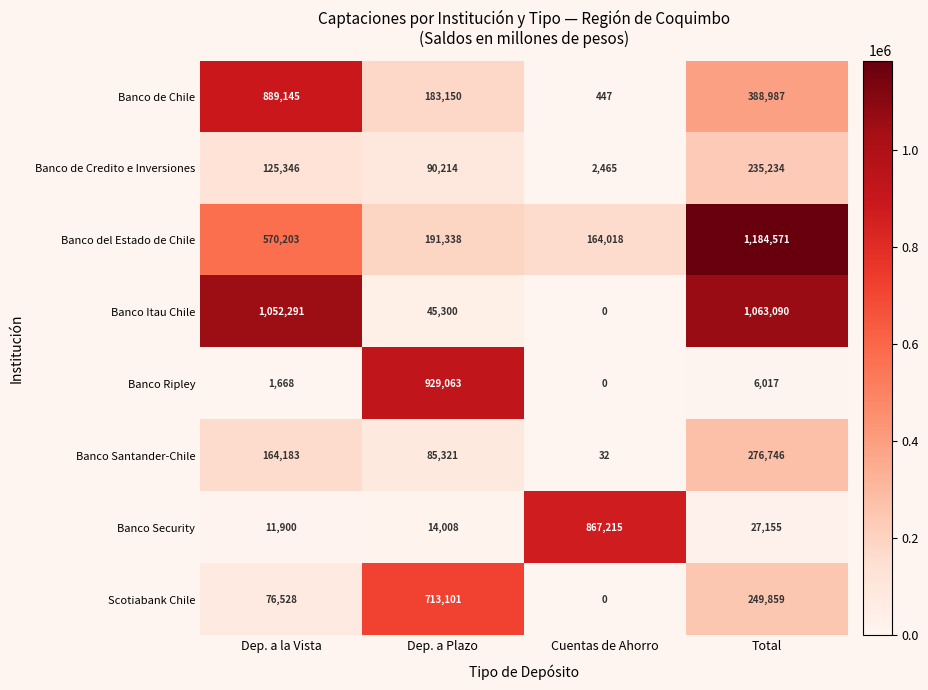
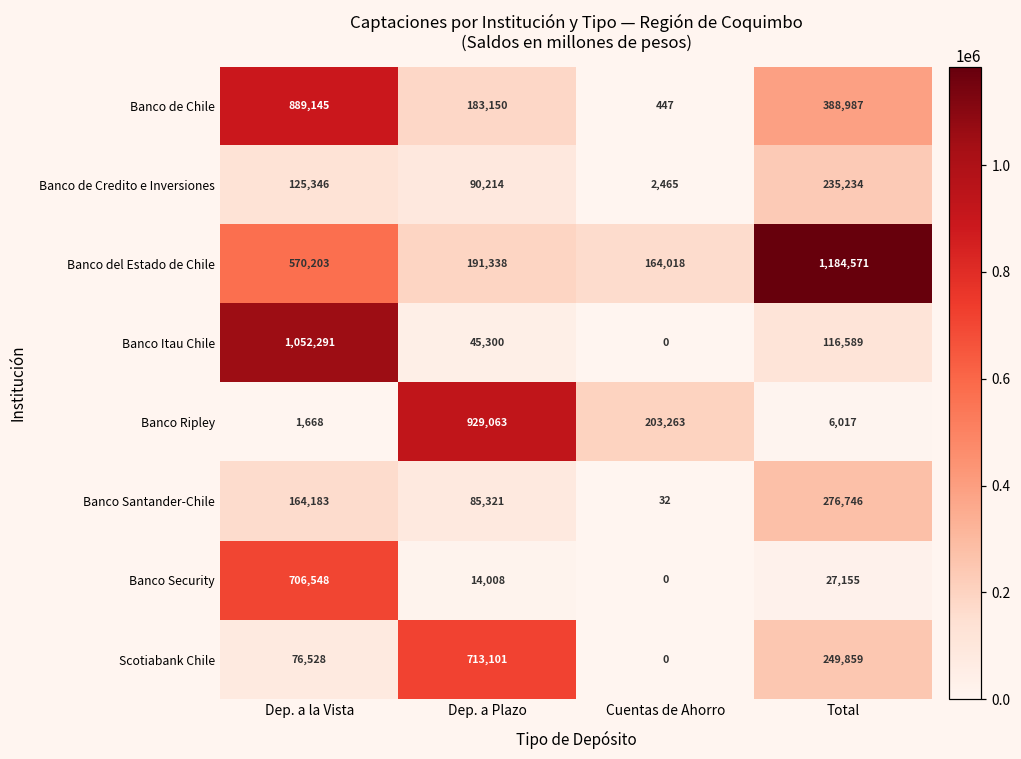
Banco Itau Chile, Total: 1,063,090 -> 116,589
Banco Ripley, Cuentas de Ahorro: 0 -> 203,263
Banco Security, Dep. a la Vista: 11,900 -> 706,548
Banco Security, Cuentas de Ahorro: 867,215 -> 0
